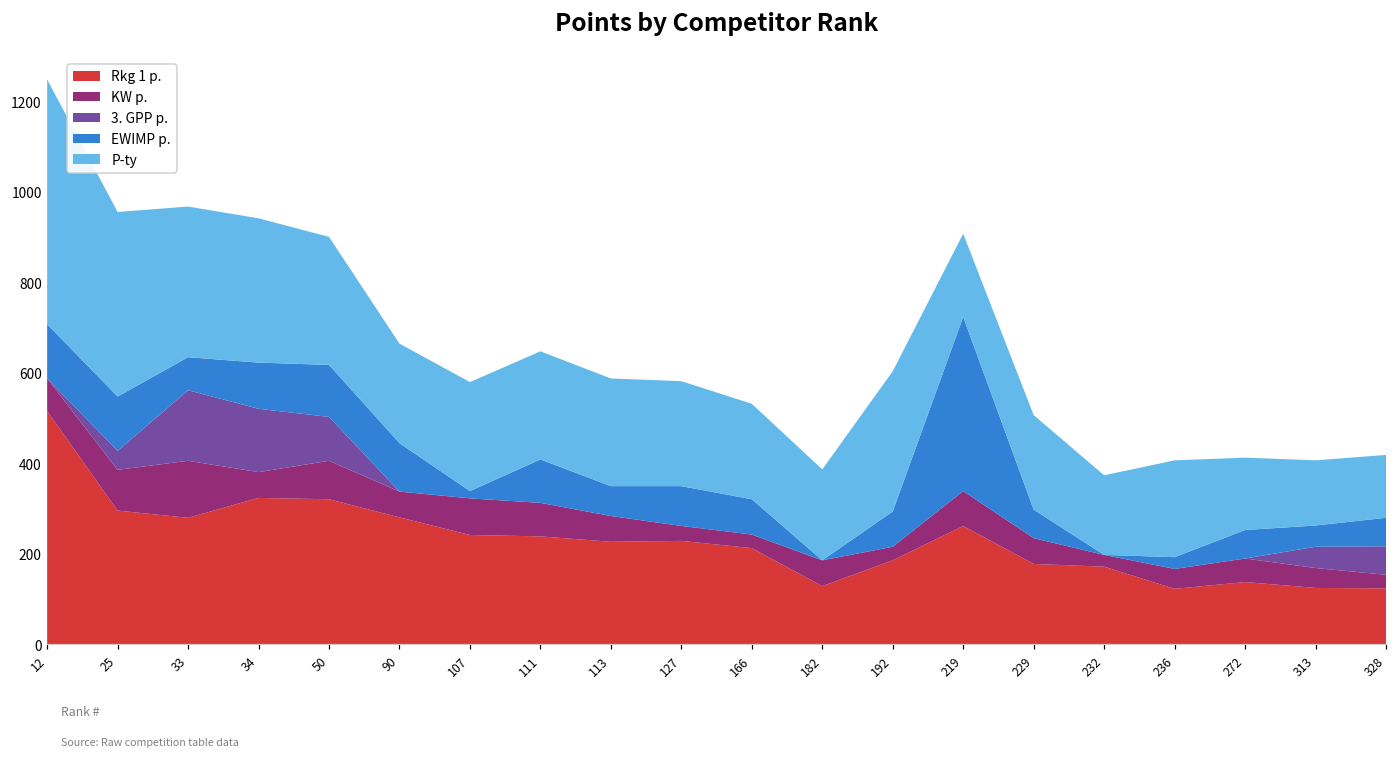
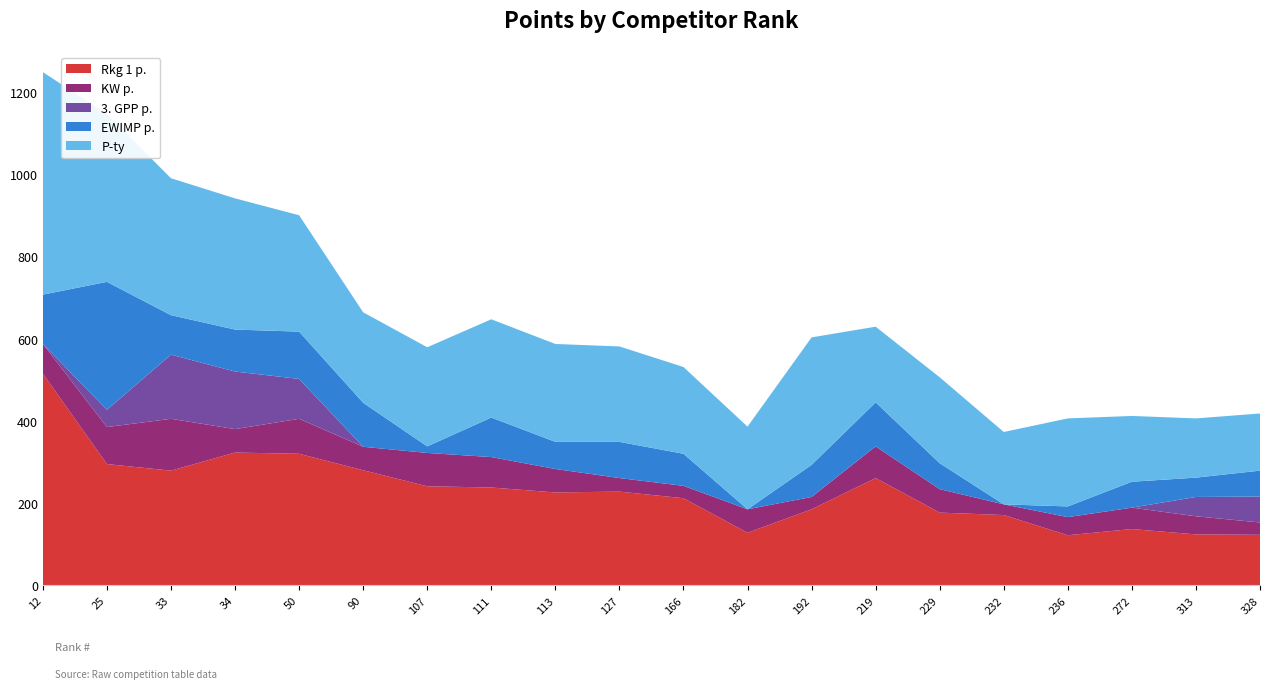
EWIMP p., 25: 120 -> 310
EWIMP p., 33: 70 -> 100
EWIMP p., 219: 390 -> 110
